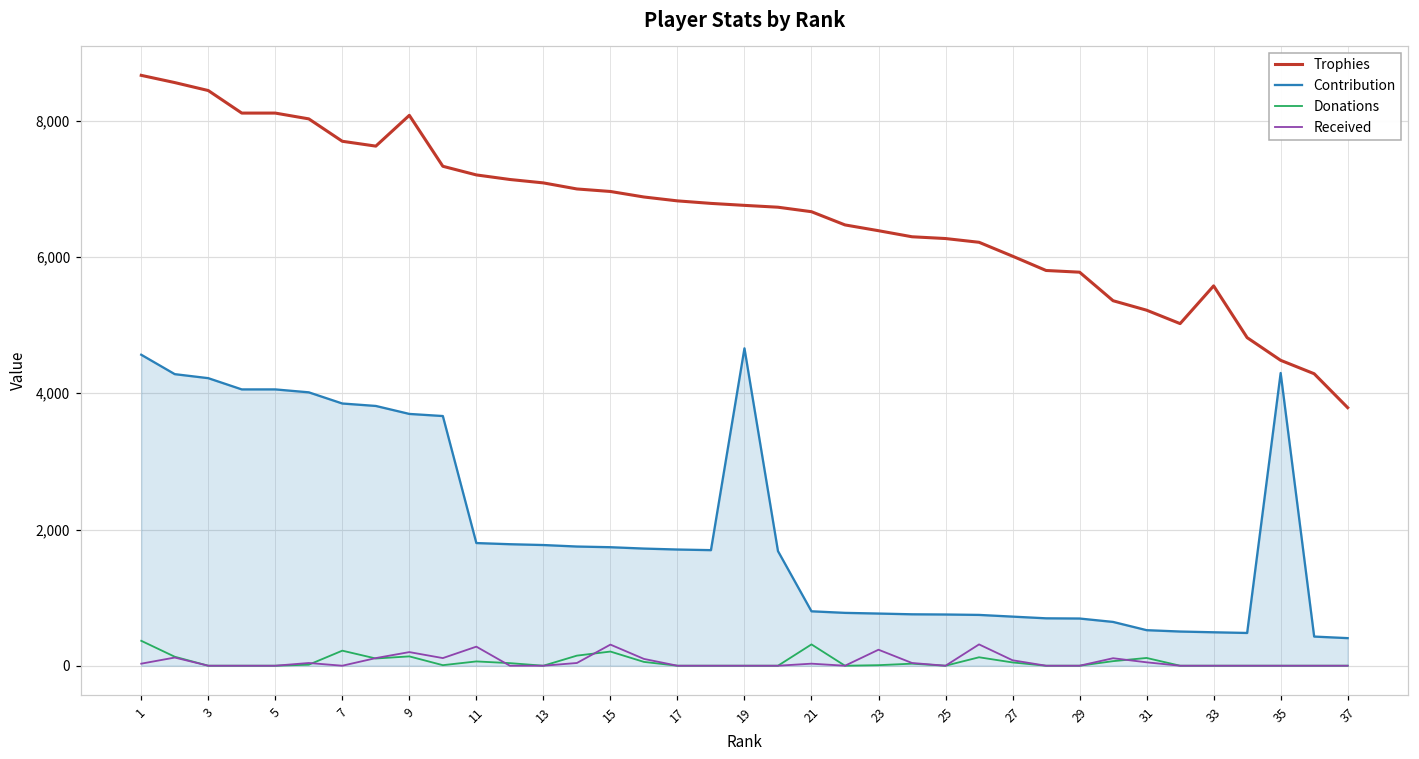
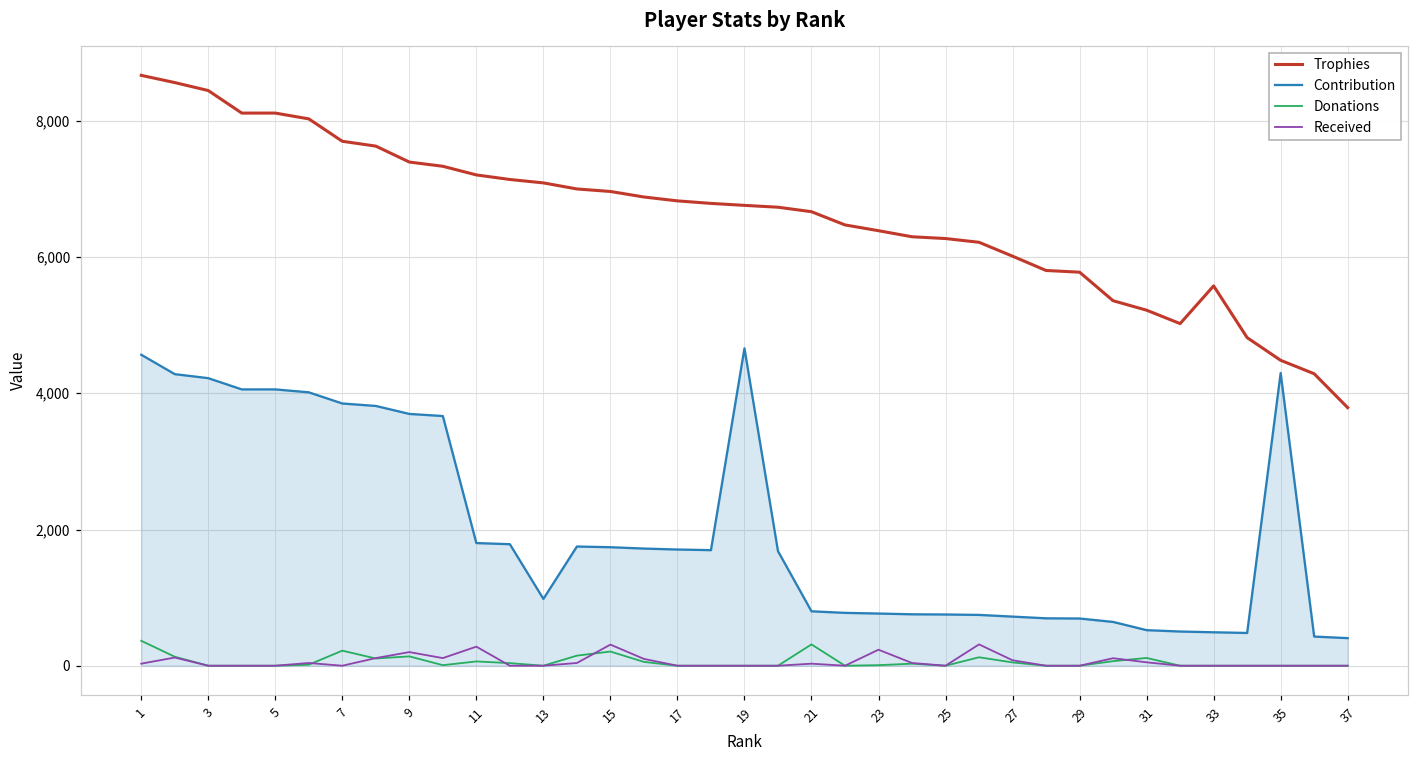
Trophies, 9: 8,100 -> 7,400
Contribution, 13: 1,800 -> 1,000
